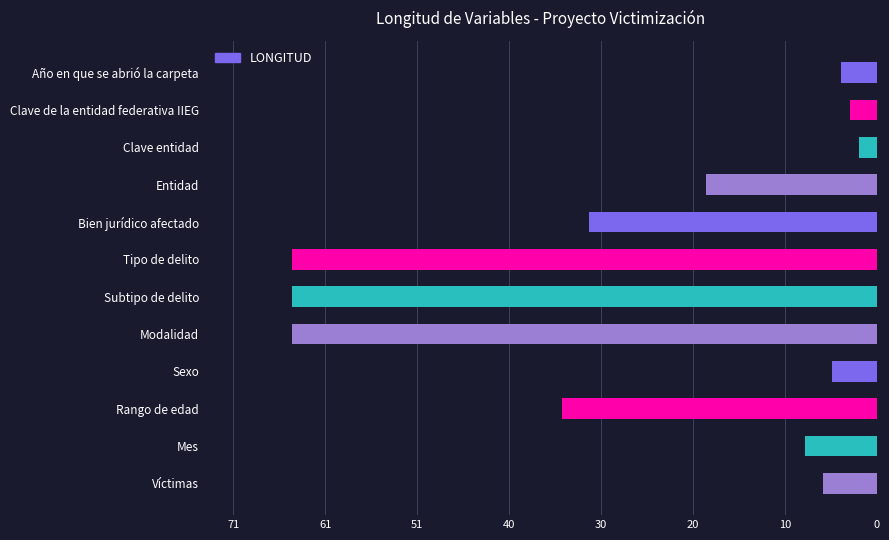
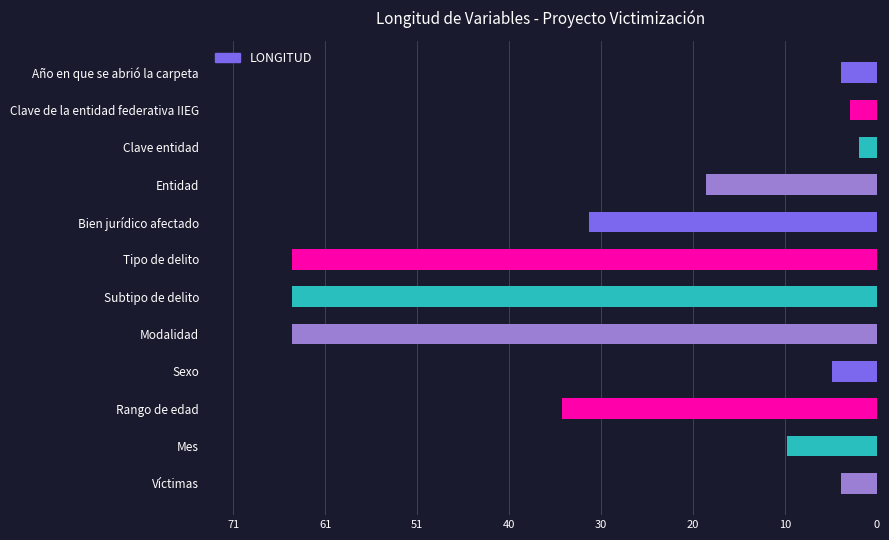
Mes: 8 -> 10
Víctimas: 6 -> 4
